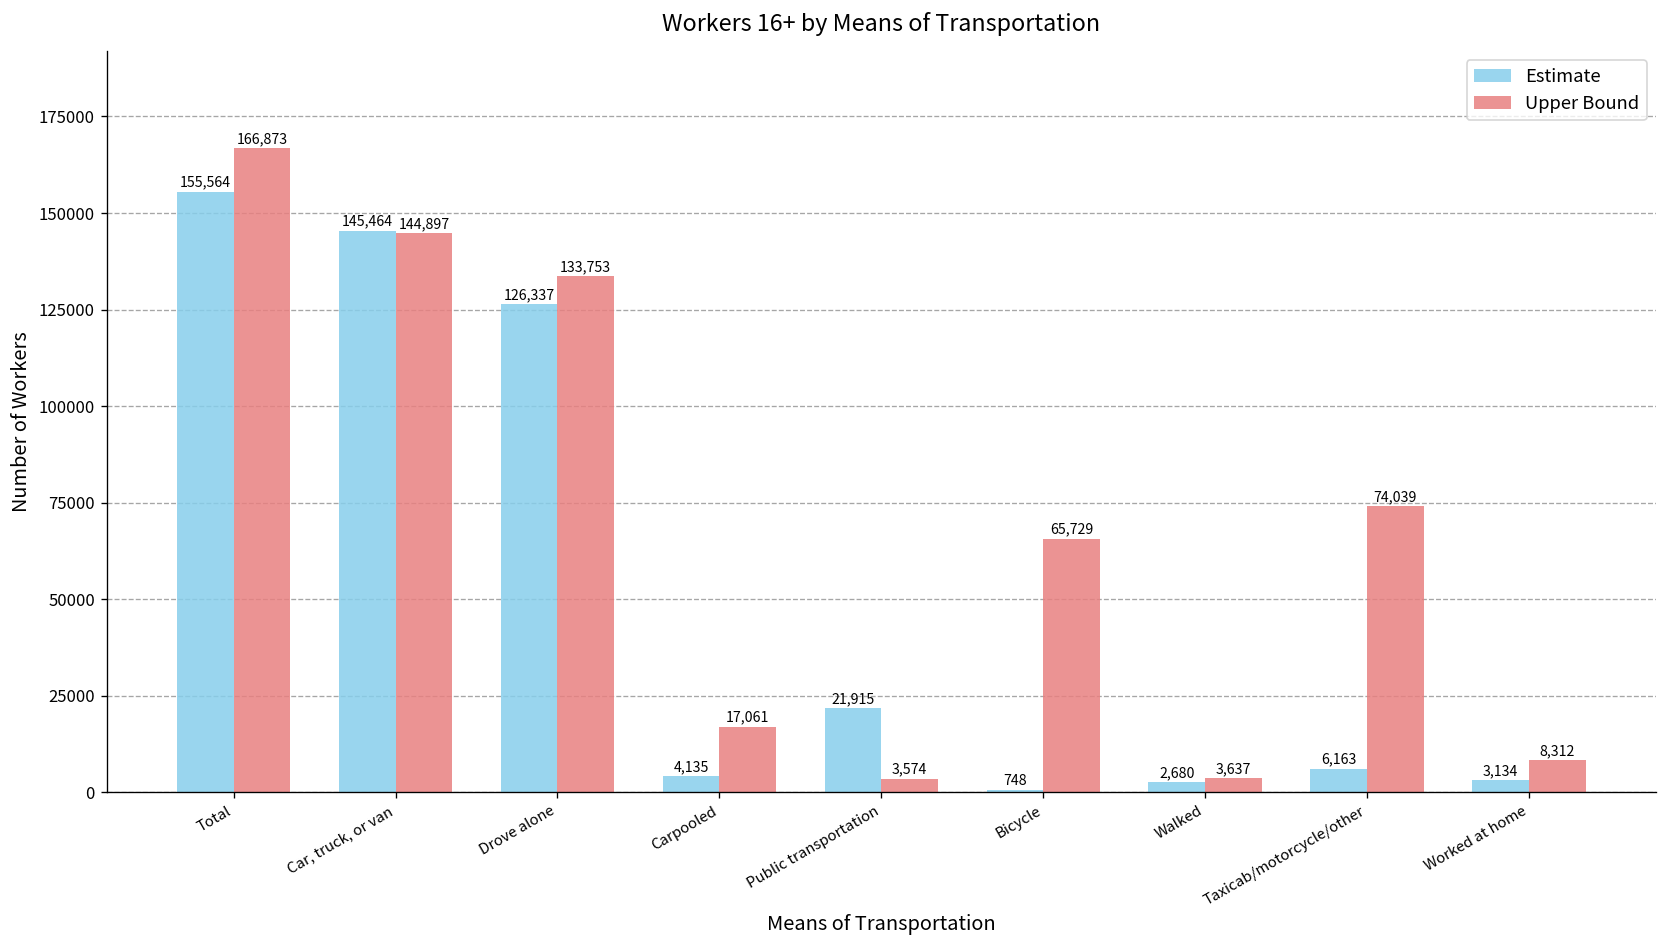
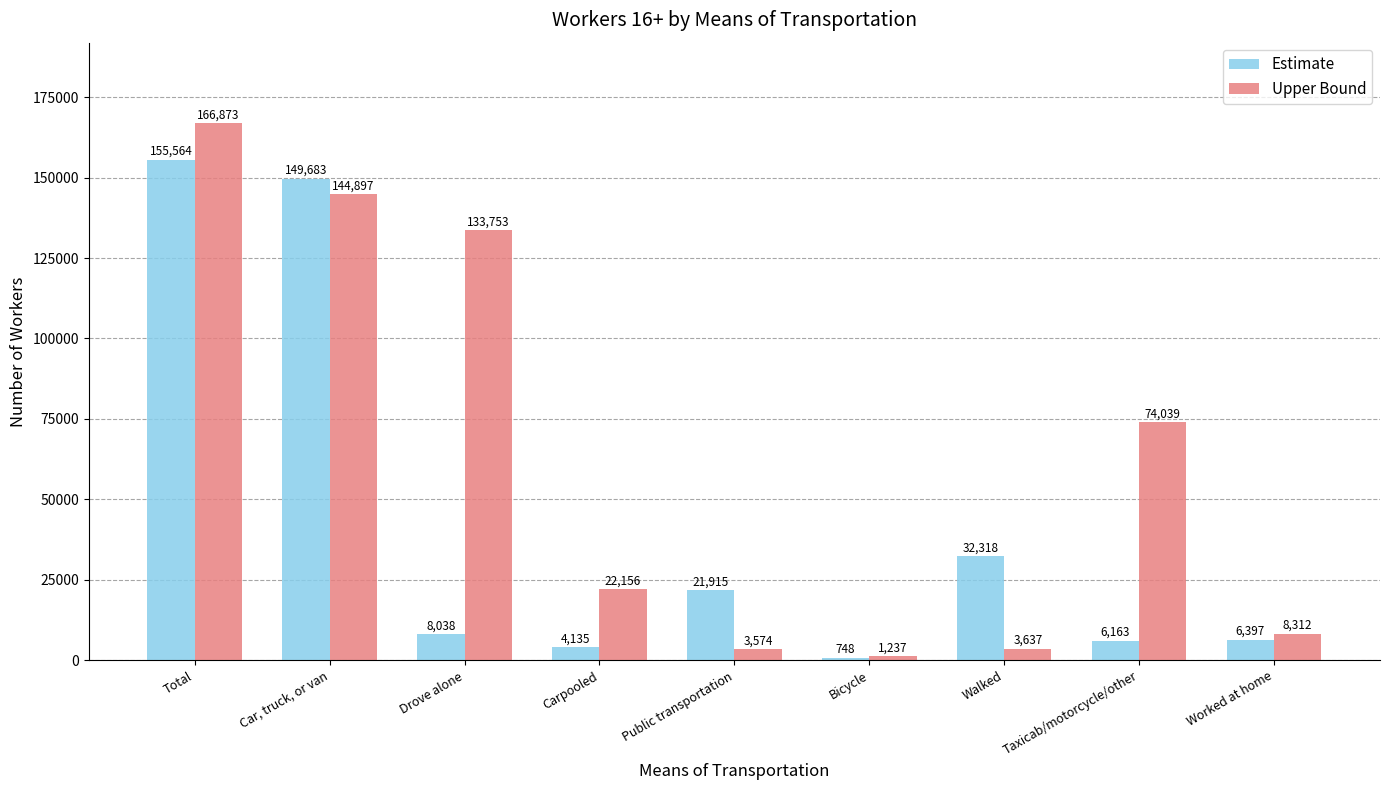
Estimate, Car, truck, or van: 145,464 -> 149,683
Estimate, Drove alone: 126,337 -> 8,038
Upper Bound, Carpooled: 17,061 -> 22,156
Upper Bound, Bicycle: 65,729 -> 1,237
Estimate, Walked: 2,680 -> 32,318
Estimate, Worked at home: 3,134 -> 6,397
